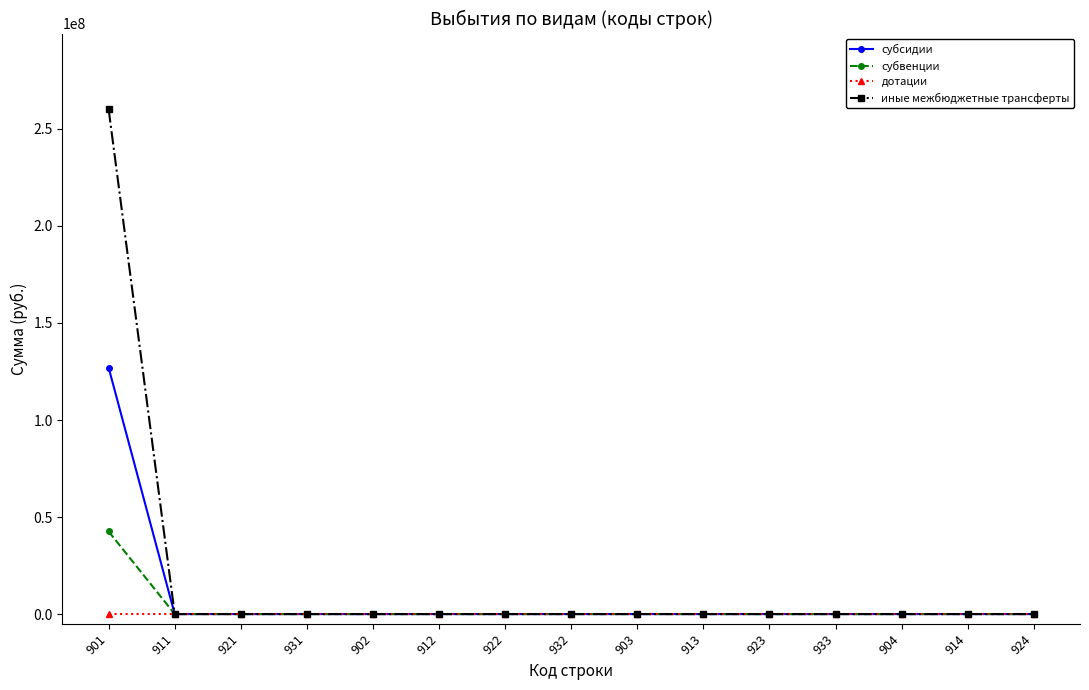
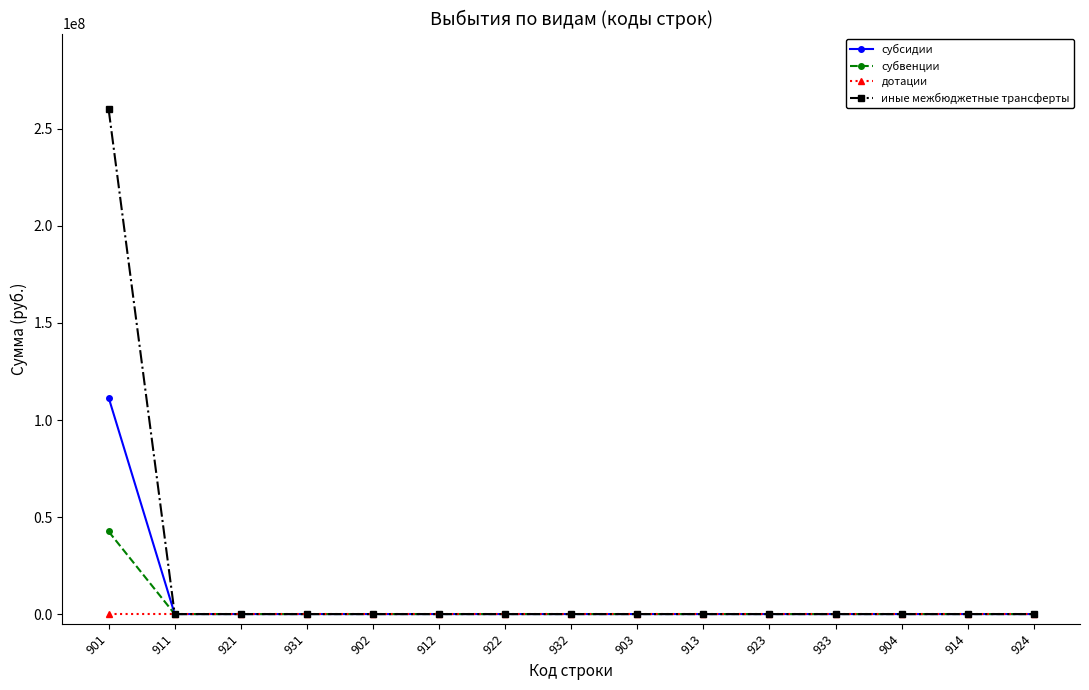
субсидии, 901: 127000000 -> 112000000
